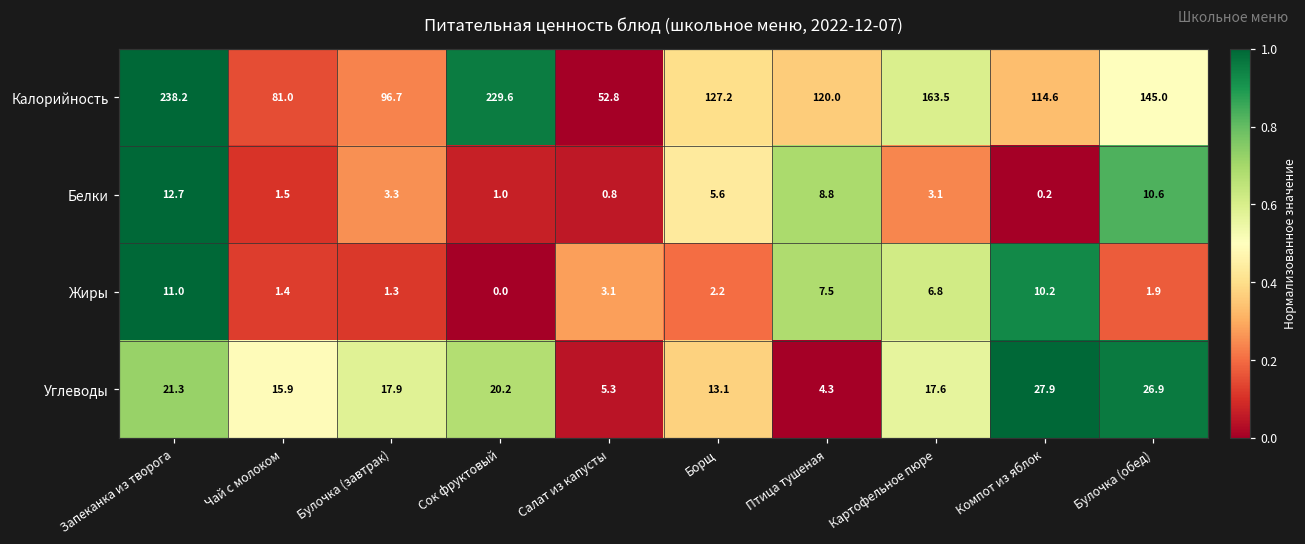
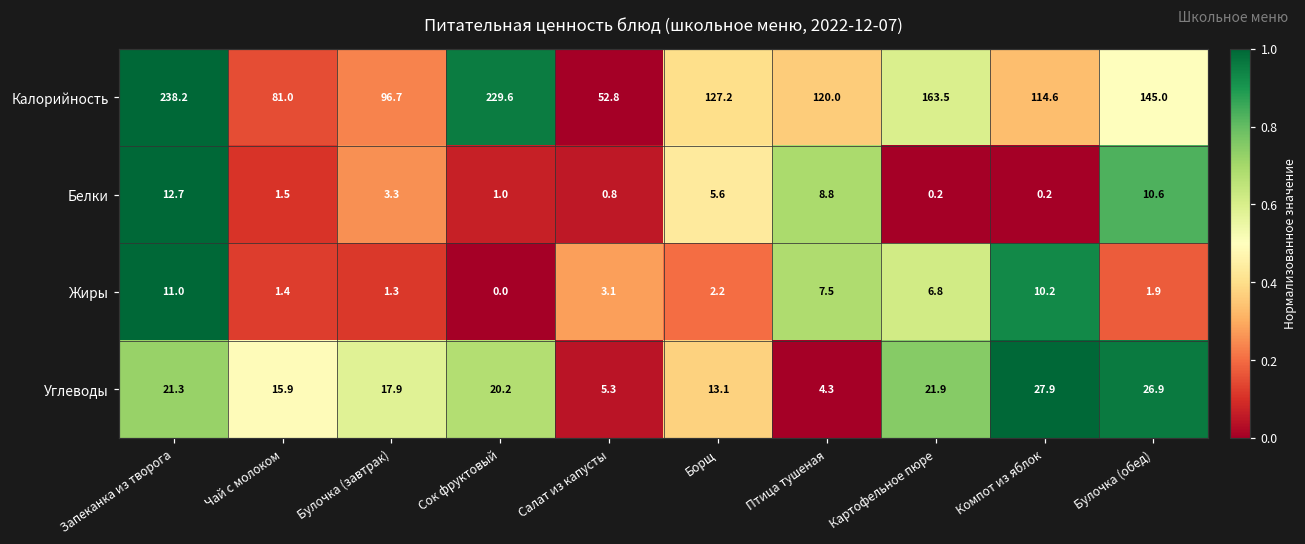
Белки, Картофельное пюре: 3.1 -> 0.2
Углеводы, Картофельное пюре: 17.6 -> 21.9
